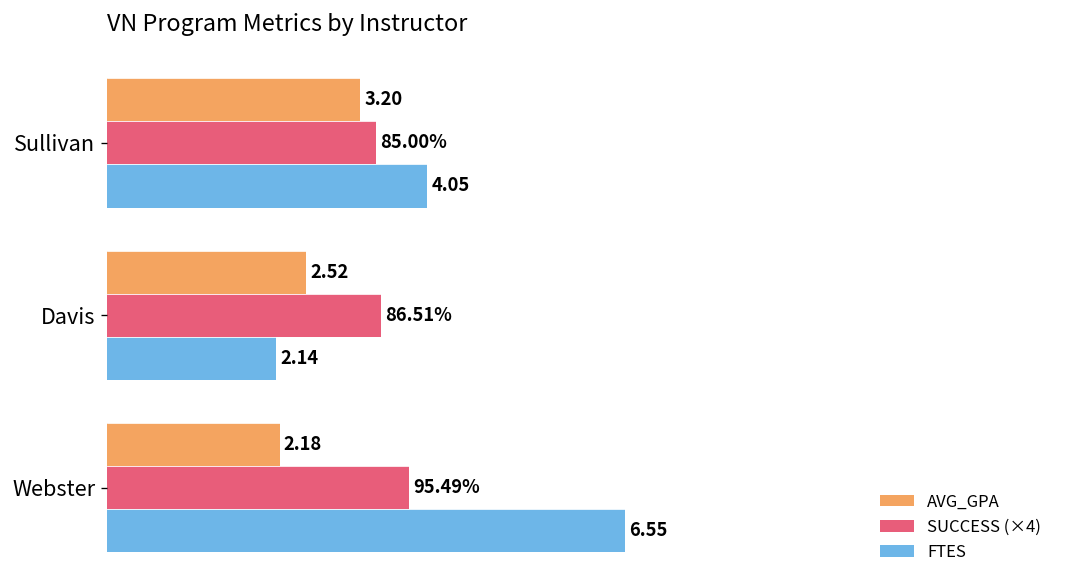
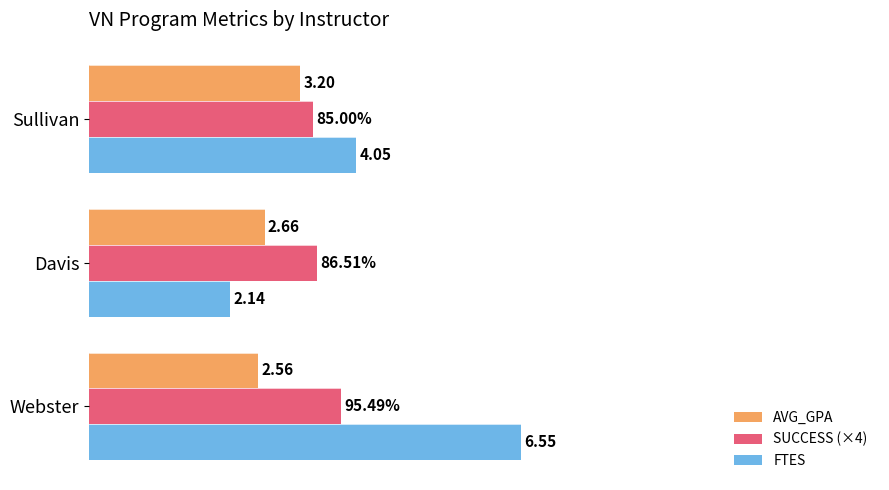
AVG_GPA, Davis: 2.52 -> 2.66
AVG_GPA, Webster: 2.18 -> 2.56
